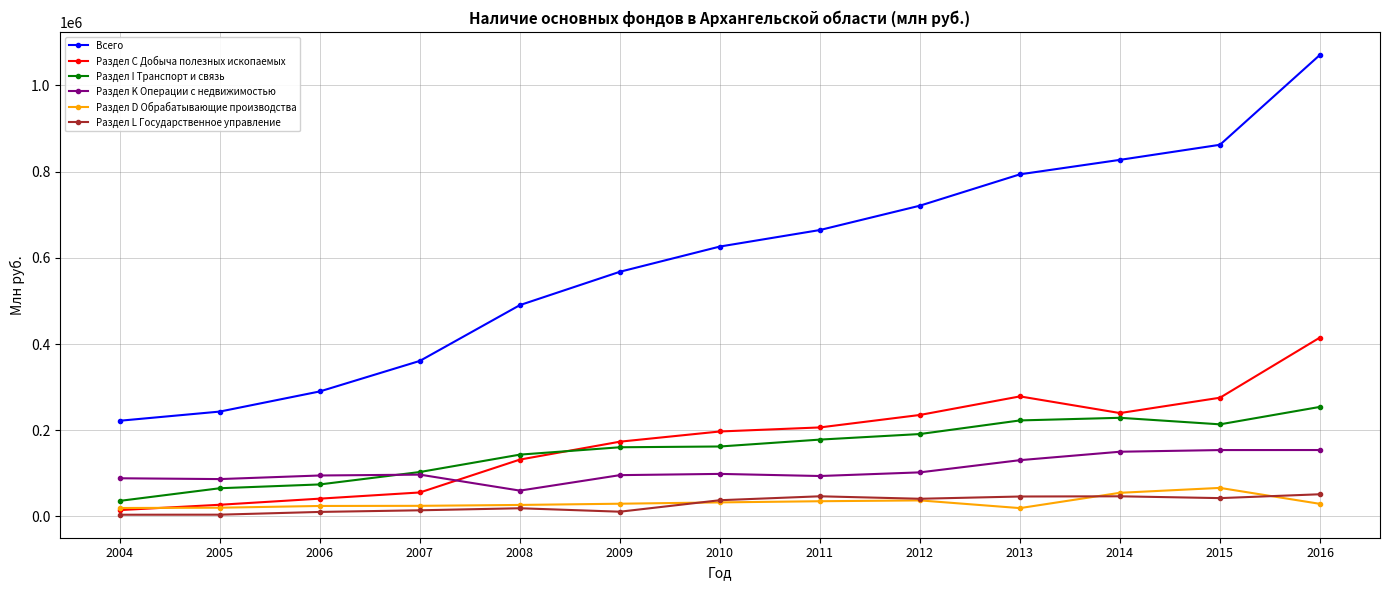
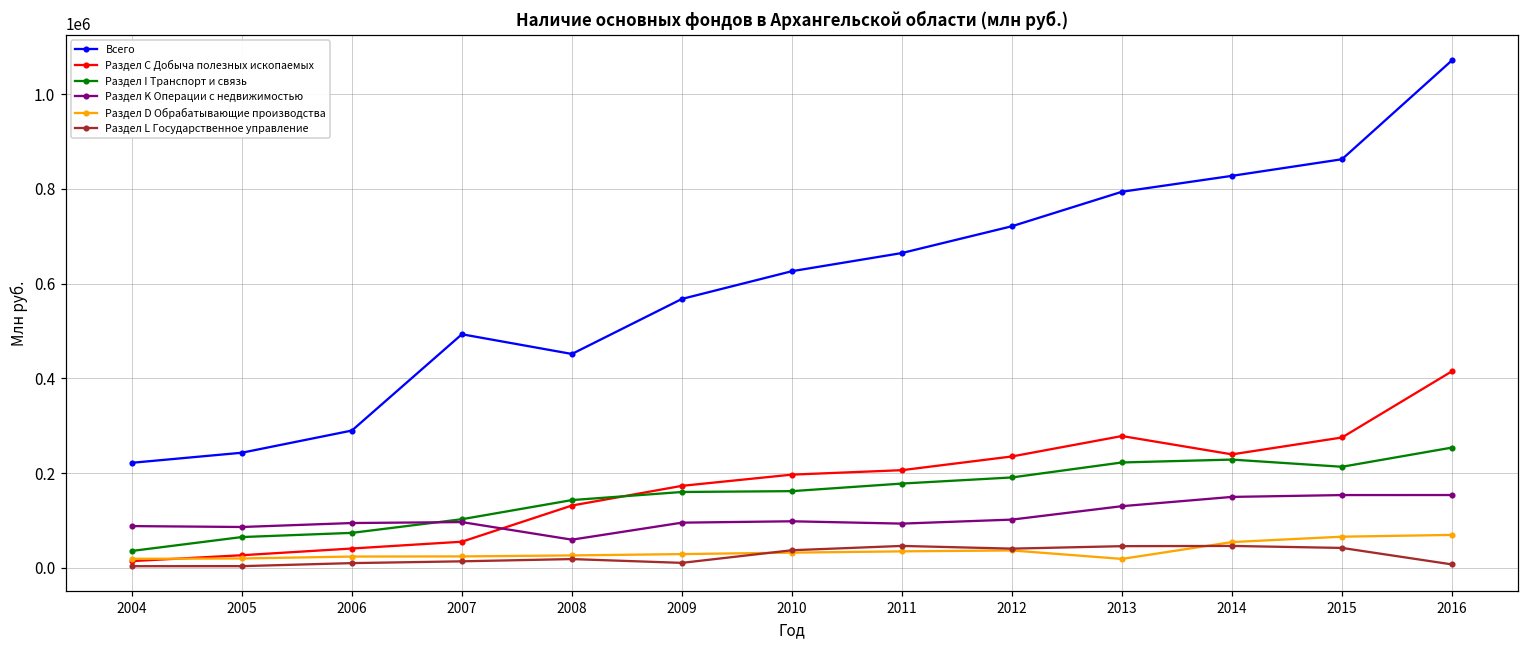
Всего, 2007: 360000 -> 490000
Всего, 2008: 490000 -> 450000
Раздел D Обрабатывающие производства, 2016: 30000 -> 70000
Раздел L Государственное управление, 2016: 50000 -> 10000
